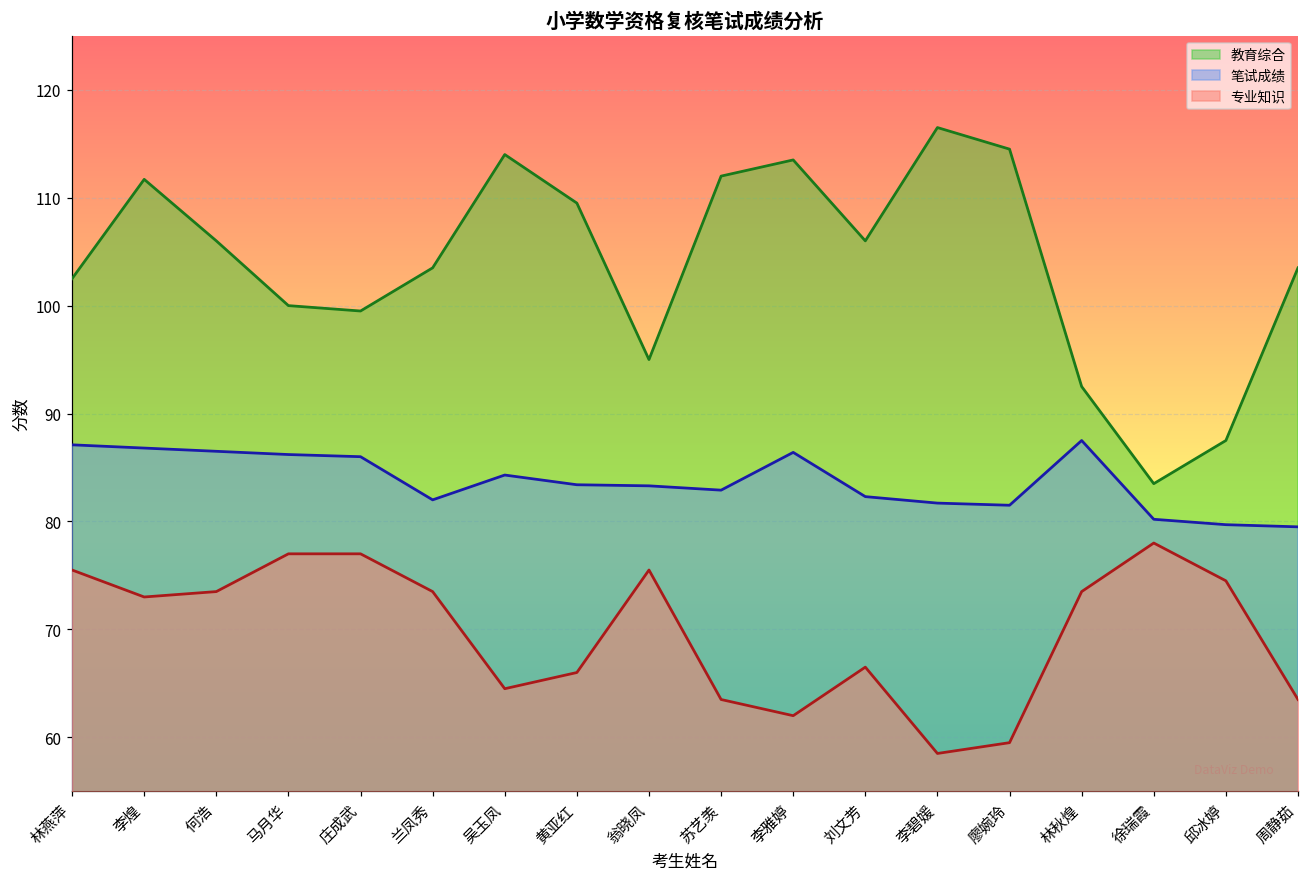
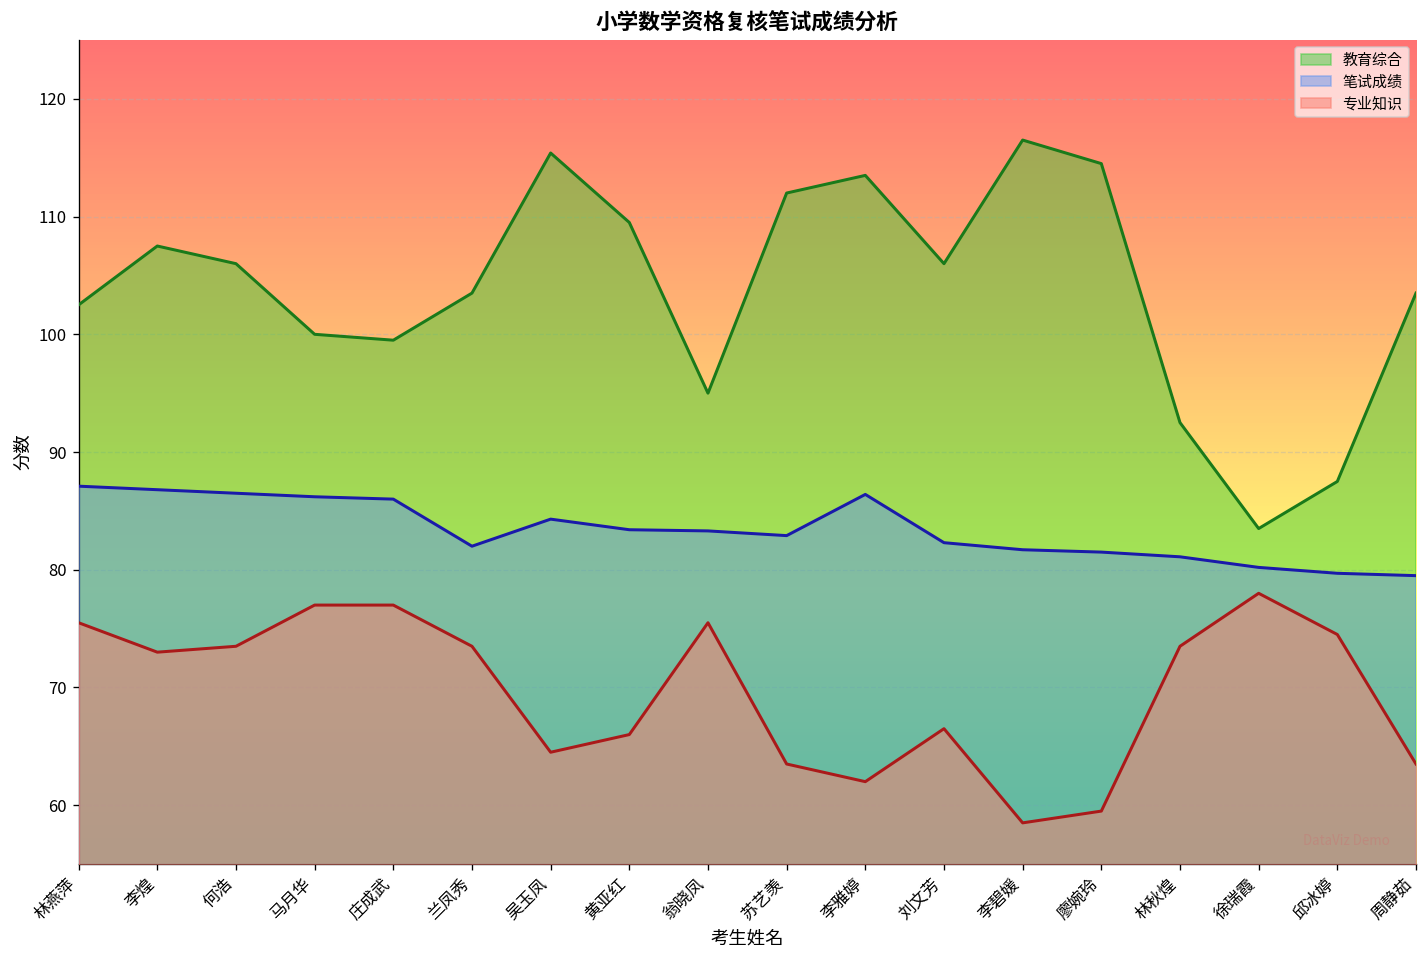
教育综合, 李煌: 112 -> 108
教育综合, 吴玉凤: 114 -> 115
笔试成绩, 林秋煌: 88 -> 81
